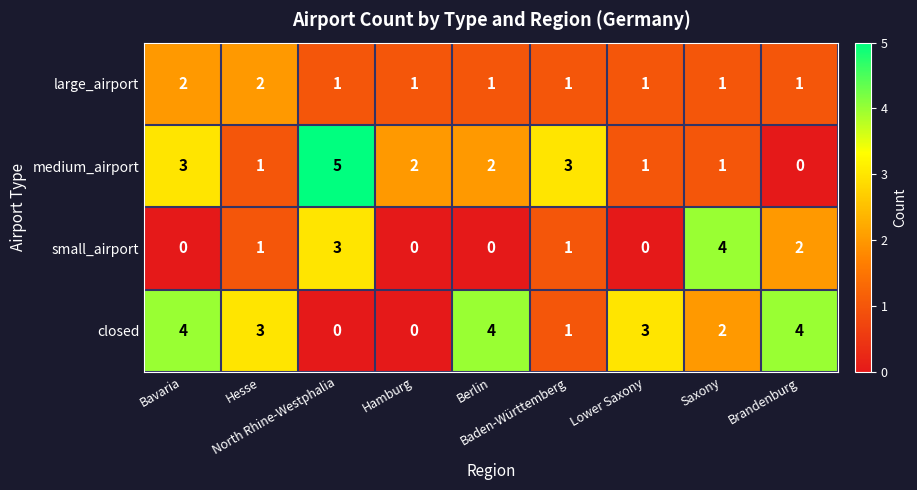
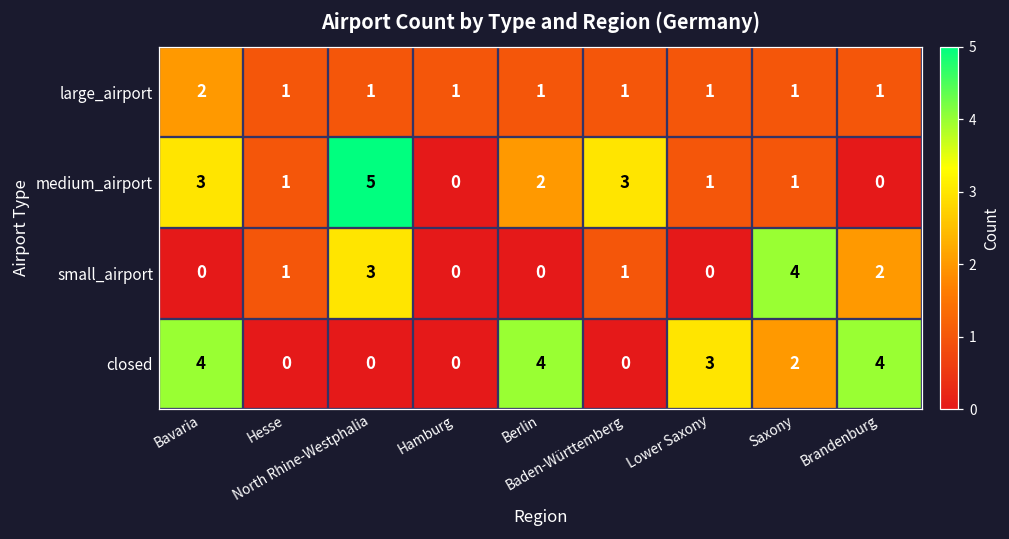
large_airport, Hesse: 2 -> 1
medium_airport, Hamburg: 2 -> 0
closed, Hesse: 3 -> 0
closed, Baden-Württemberg: 1 -> 0
